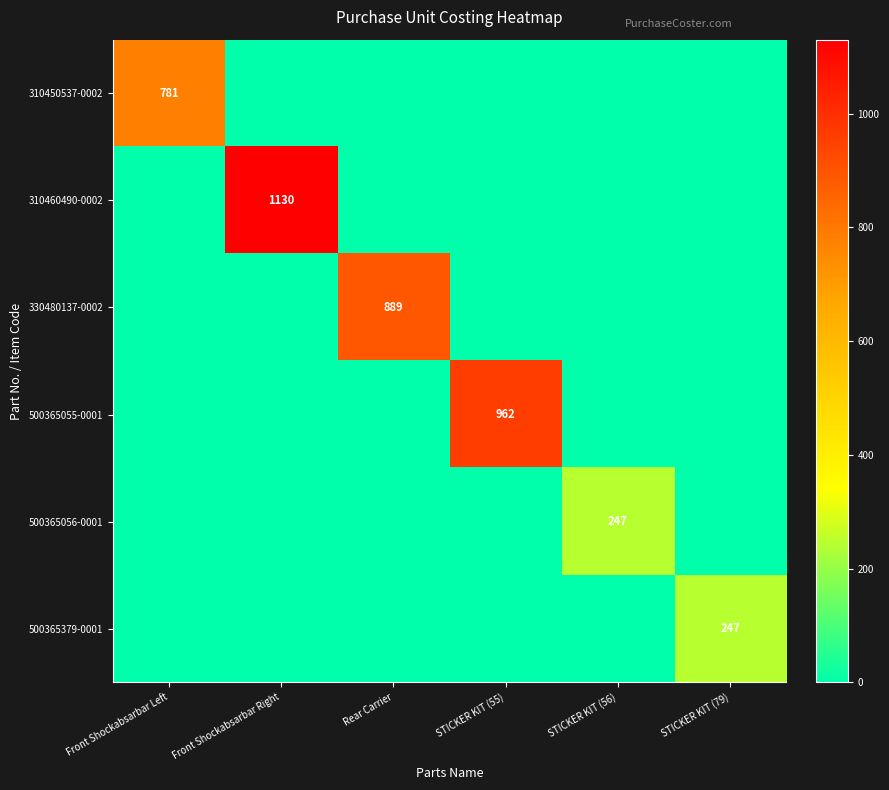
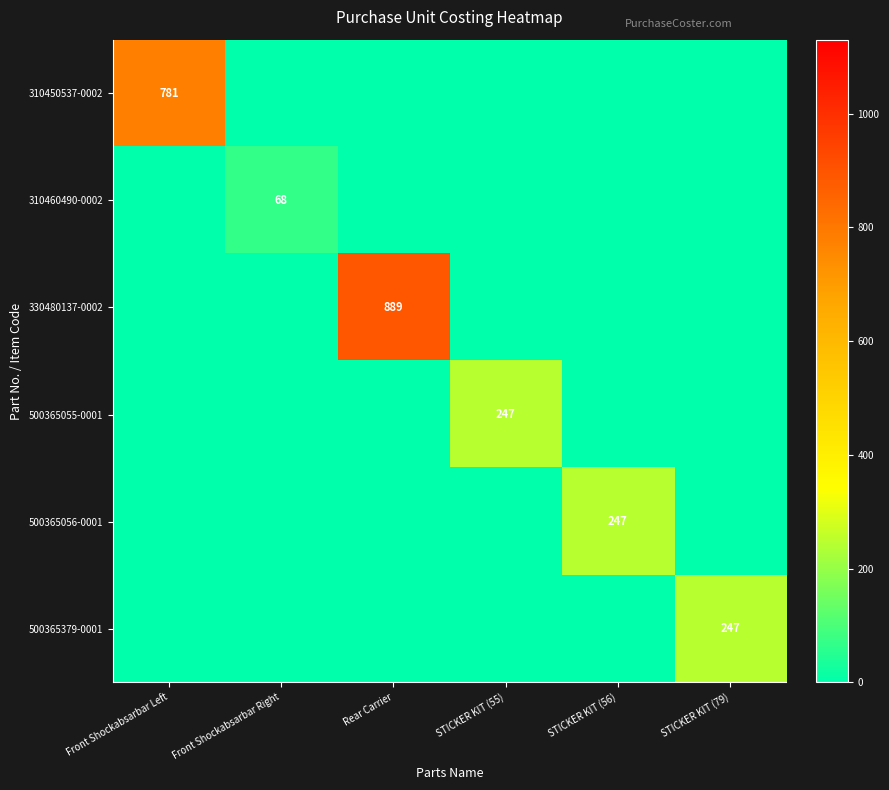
310460490-0002, Front Shockabsarbar Right: 1130 -> 68
500365055-0001, STICKER KIT (55): 962 -> 247
